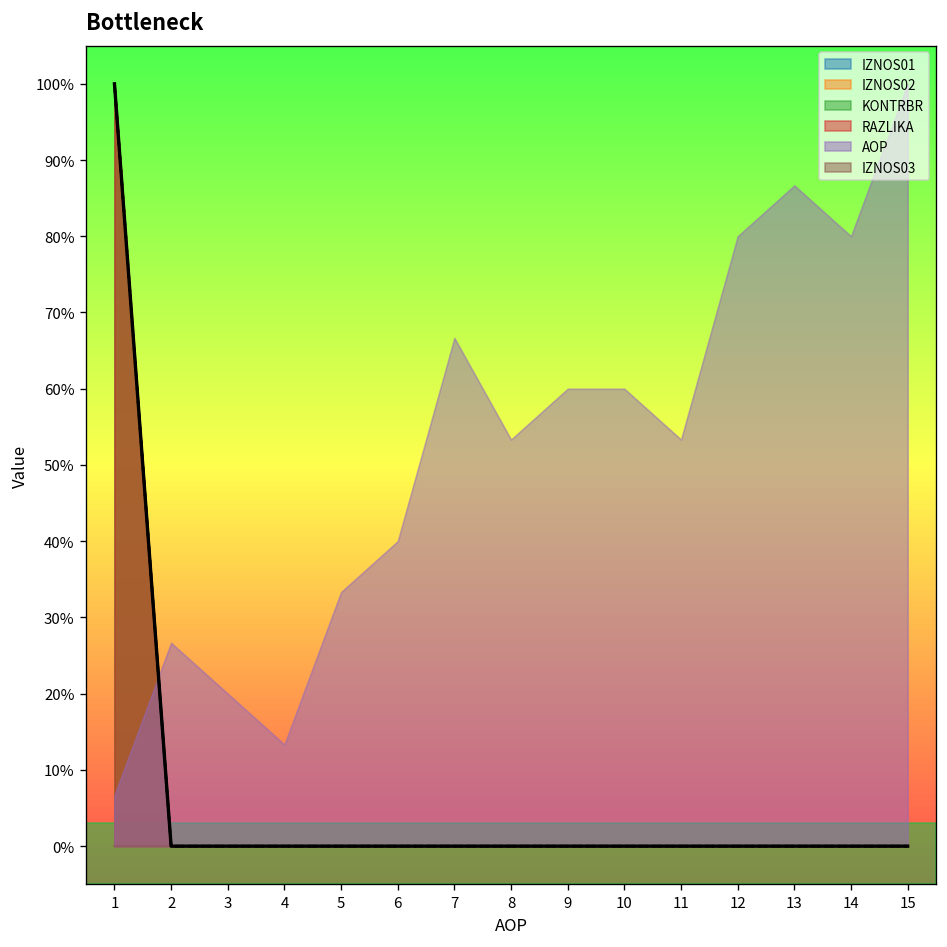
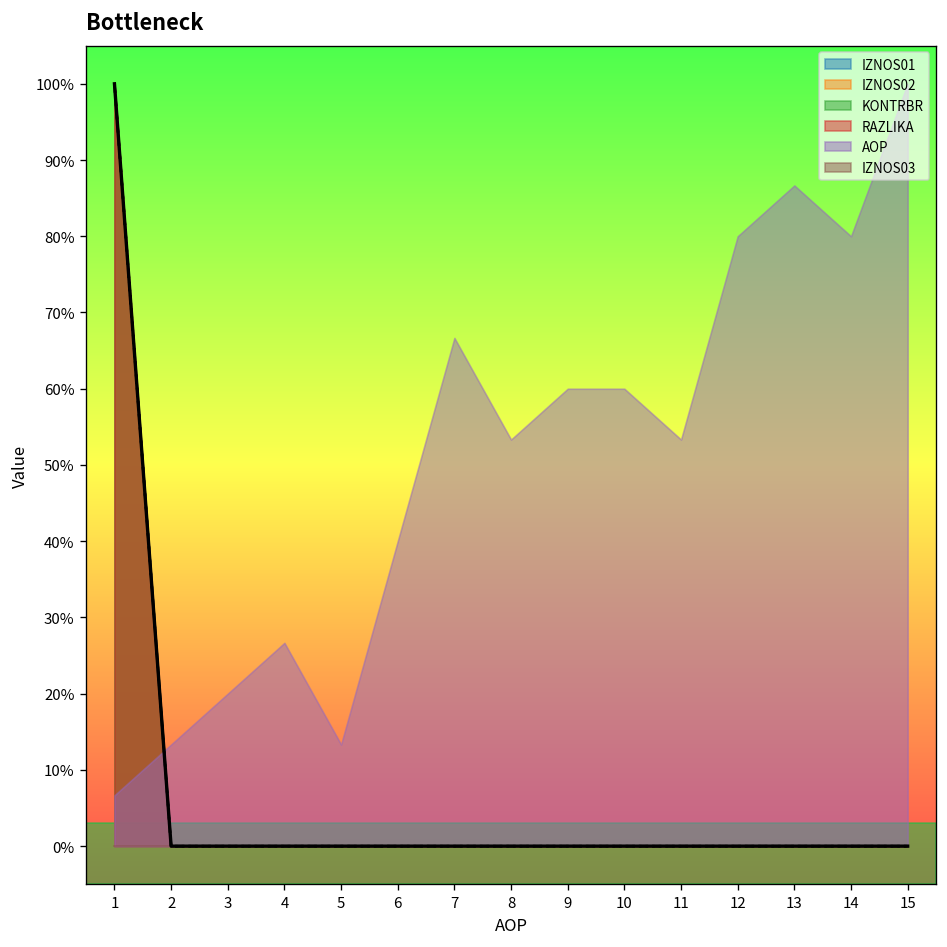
AOP, 2: 27% -> 13%
AOP, 4: 13% -> 27%
AOP, 5: 33% -> 13%
